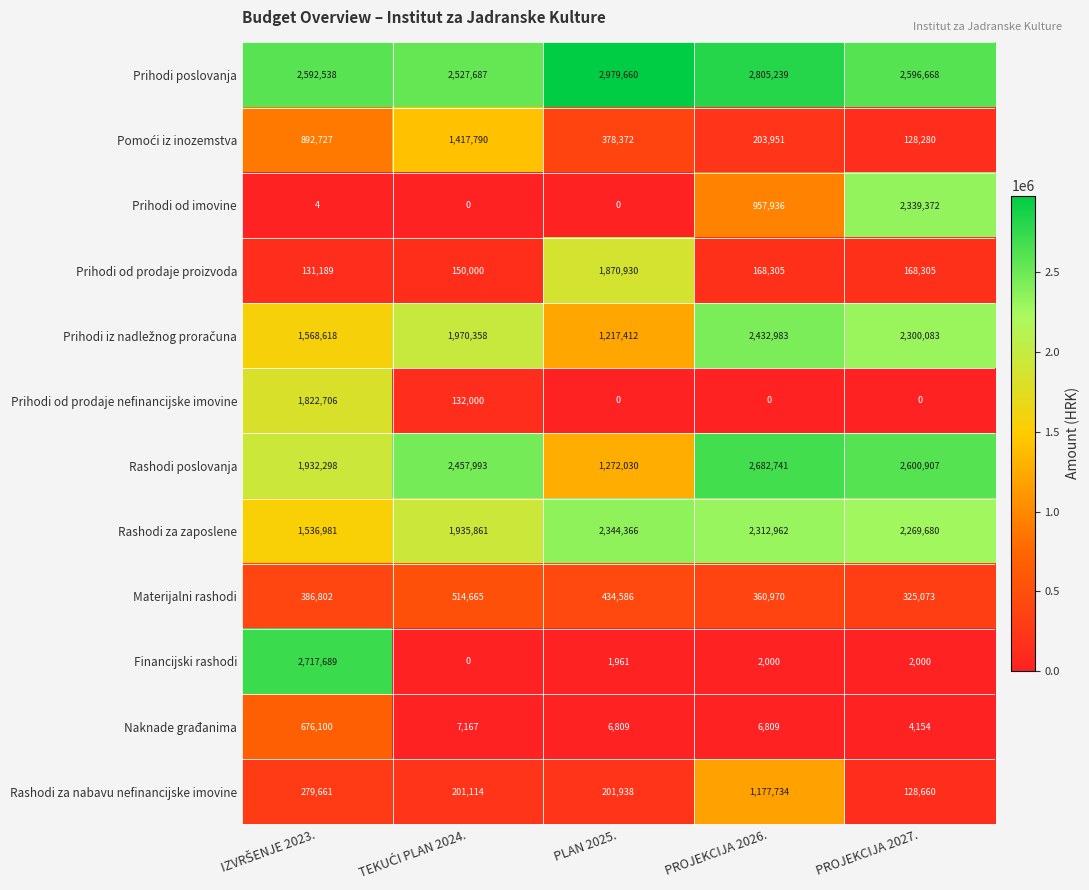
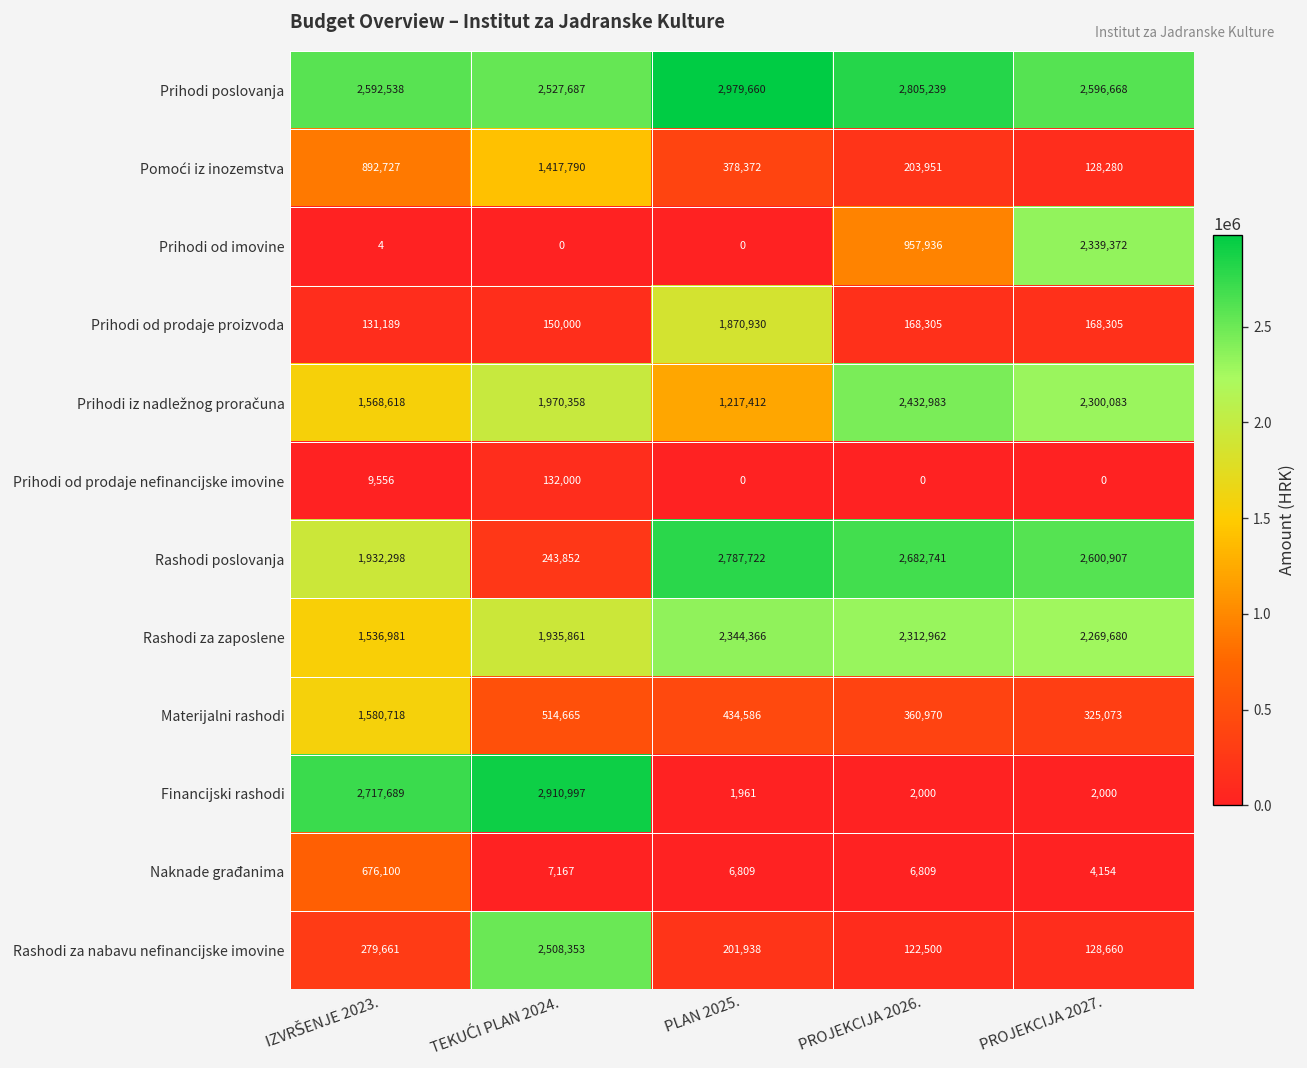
Prihodi od prodaje nefinancijske imovine, IZVRŠENJE 2023.: 1,822,706 -> 9,556
Rashodi poslovanja, TEKUĆI PLAN 2024.: 2,457,993 -> 243,852
Rashodi poslovanja, PLAN 2025.: 1,272,030 -> 2,787,722
Materijalni rashodi, IZVRŠENJE 2023.: 386,802 -> 1,580,718
Financijski rashodi, TEKUĆI PLAN 2024.: 0 -> 2,910,997
Rashodi za nabavu nefinancijske imovine, TEKUĆI PLAN 2024.: 201,114 -> 2,508,353
Rashodi za nabavu nefinancijske imovine, PROJEKCIJA 2026.: 1,177,734 -> 122,500
